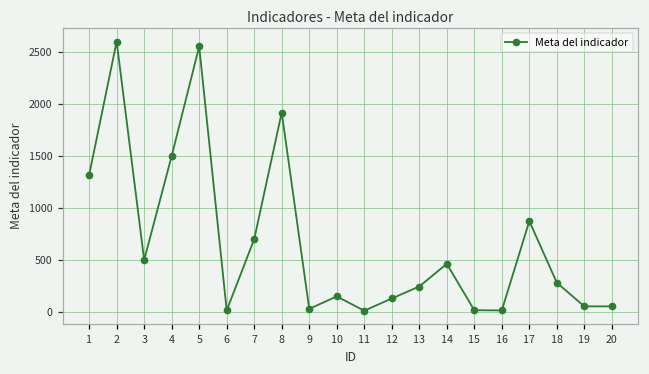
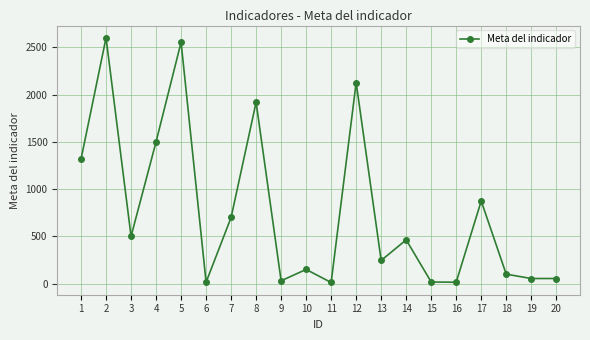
12: 100 -> 2100
18: 300 -> 100
